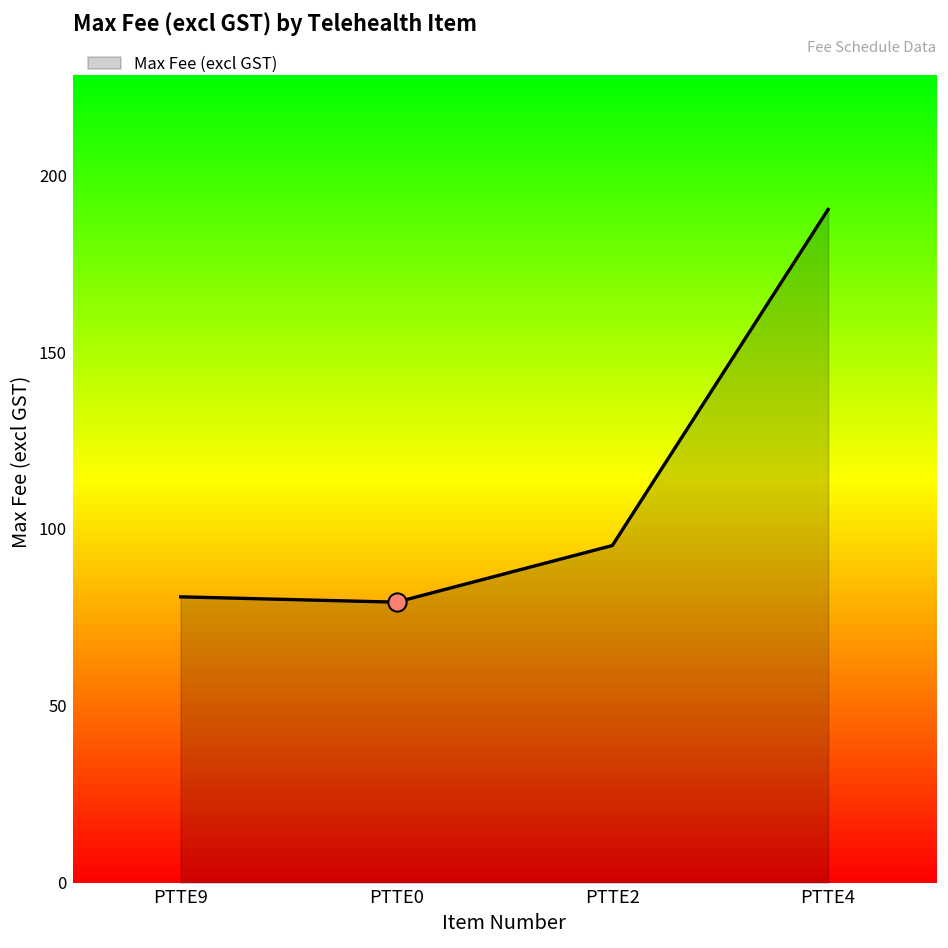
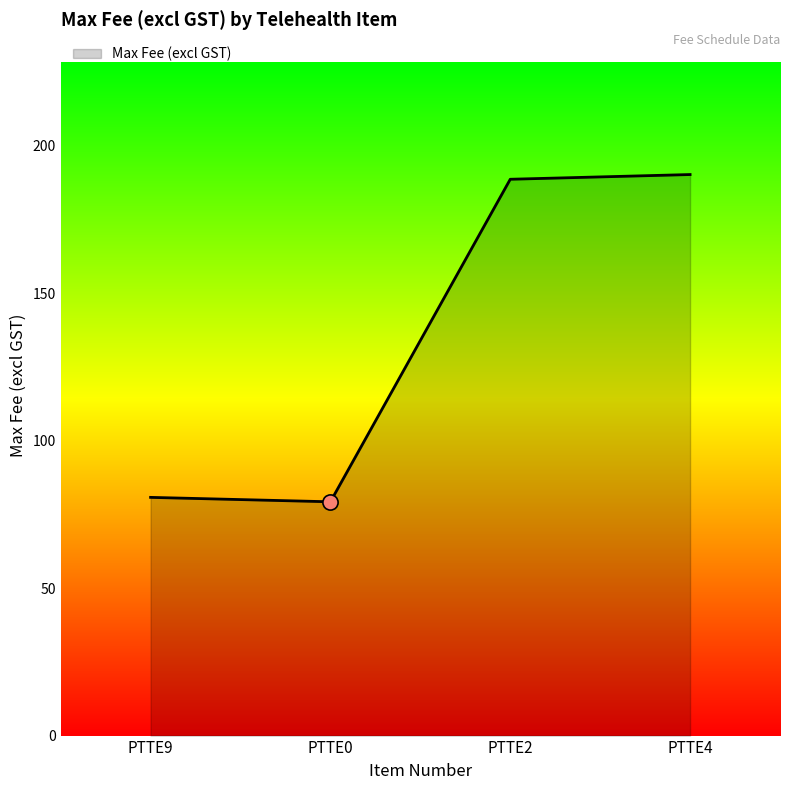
Max Fee (excl GST), PTTE2: 95 -> 189
